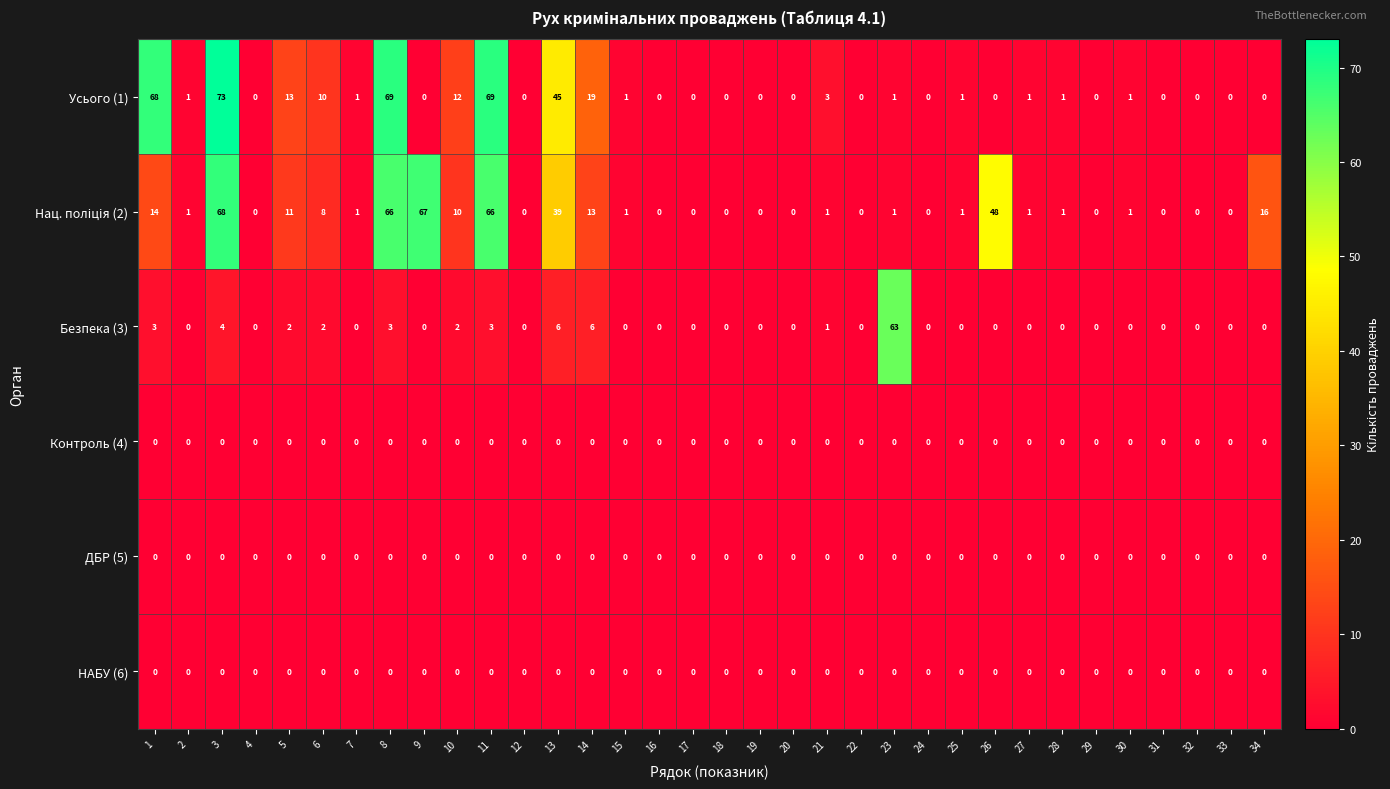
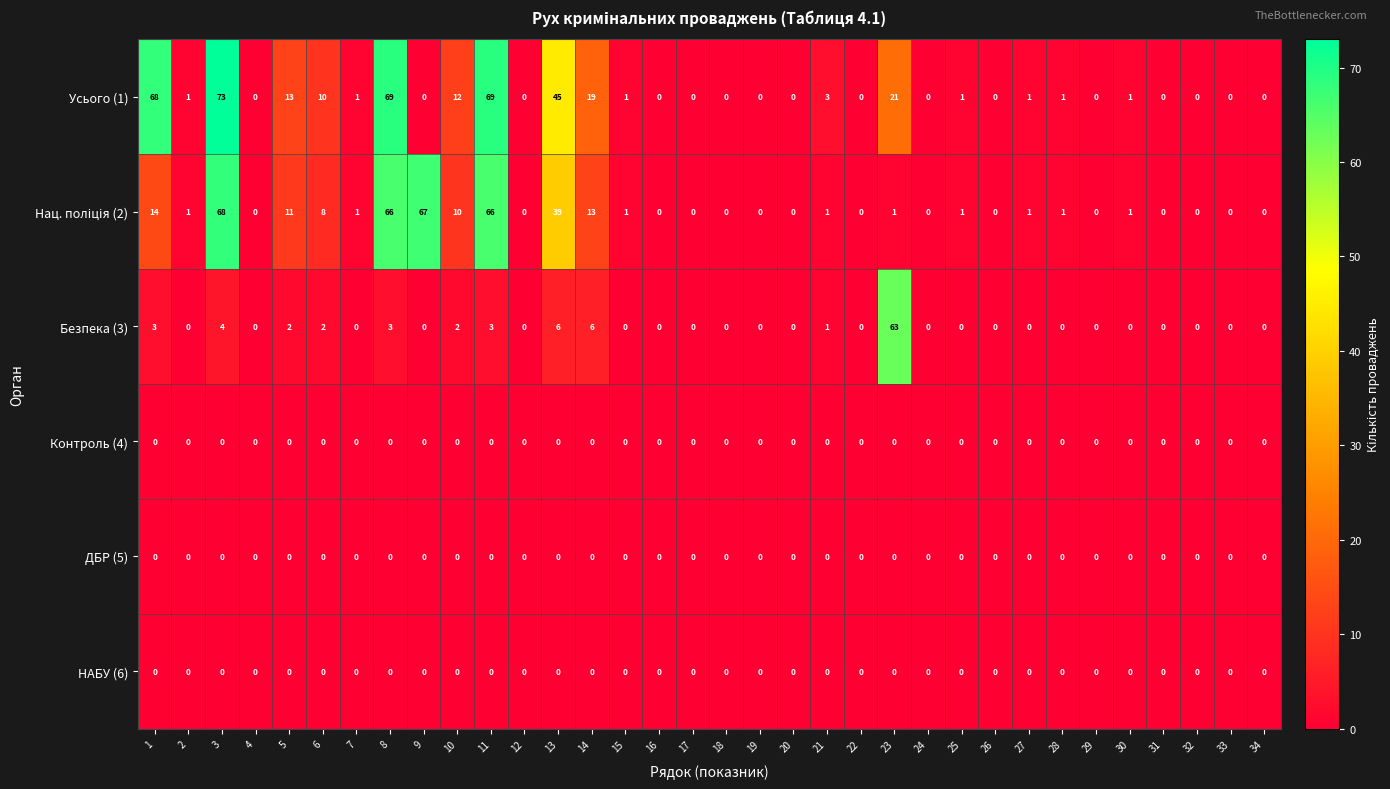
Усього (1), 23: 1 -> 21
Нац. поліція (2), 26: 48 -> 0
Нац. поліція (2), 34: 16 -> 0
